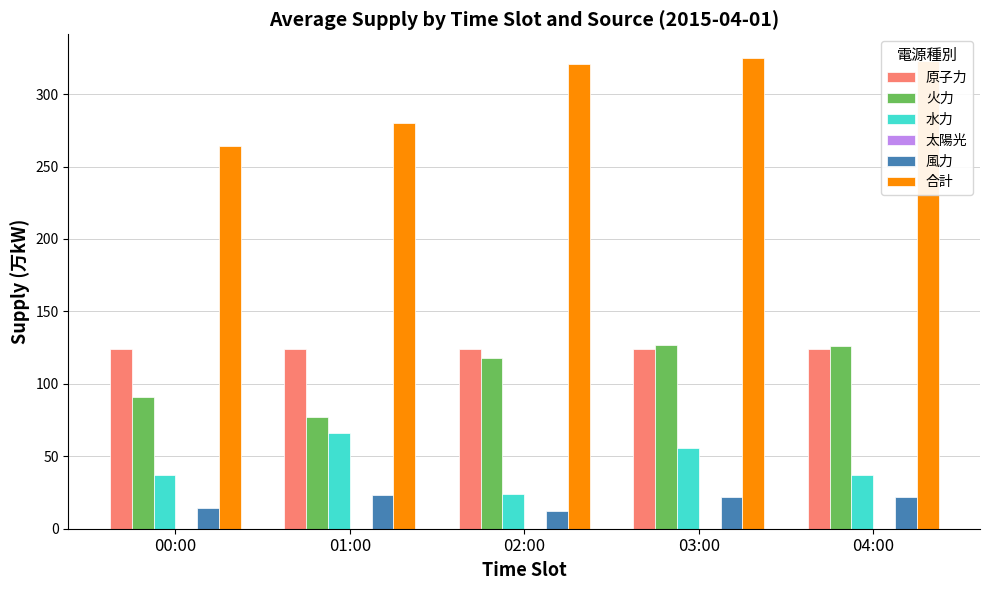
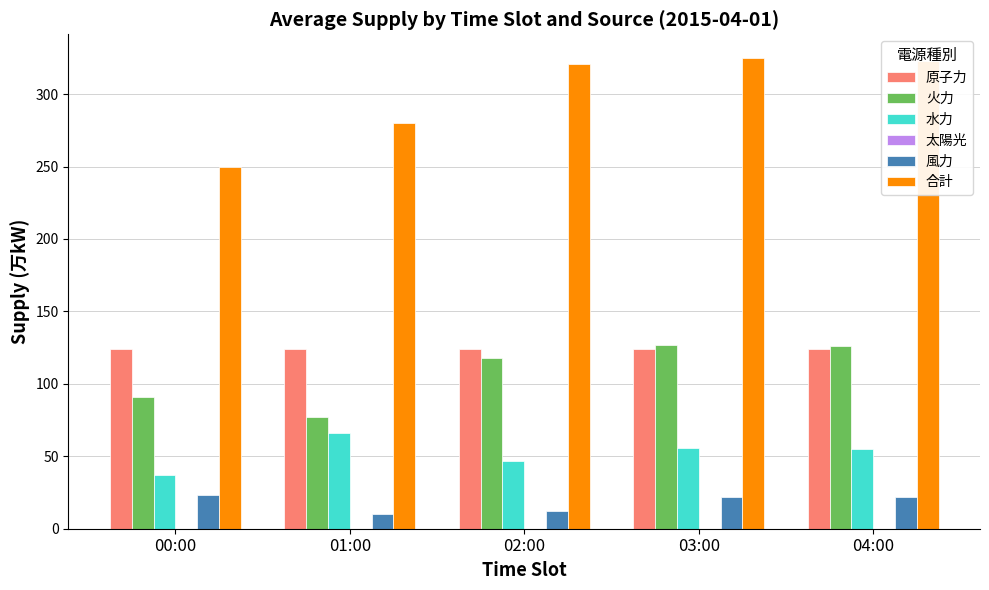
風力, 00:00: 14 -> 23
合計, 00:00: 264 -> 250
風力, 01:00: 23 -> 10
水力, 02:00: 24 -> 47
水力, 04:00: 37 -> 55
